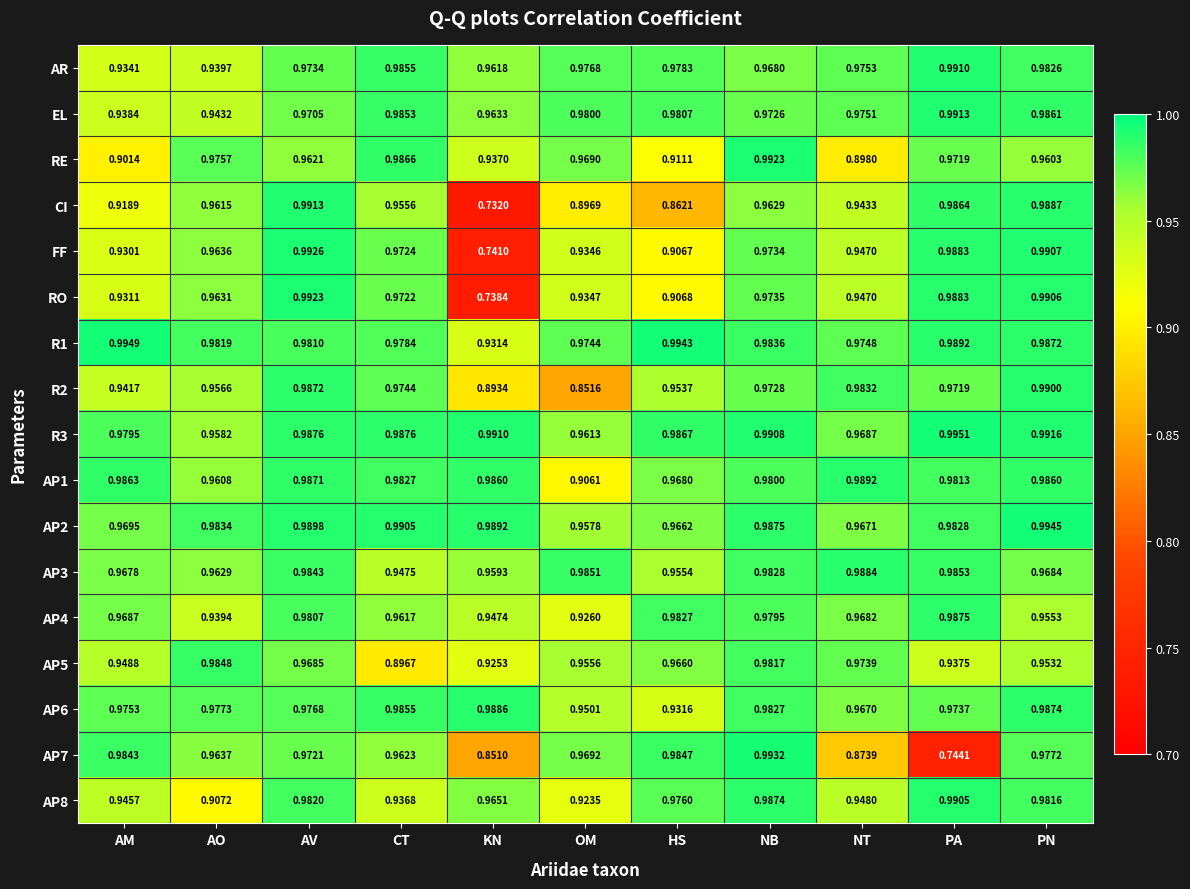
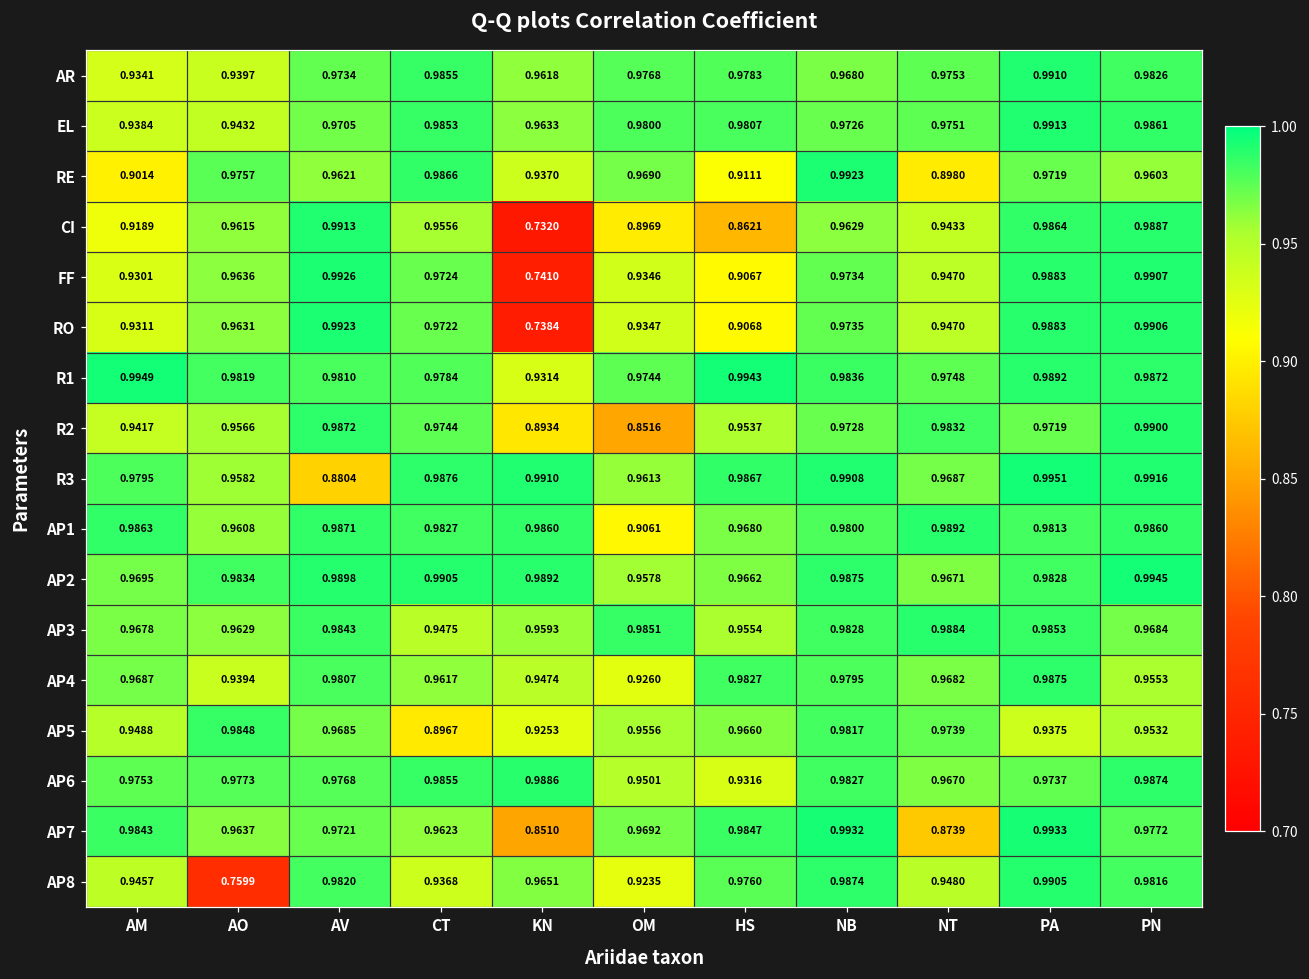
R3, AV: 0.9876 -> 0.8804
AP7, PA: 0.7441 -> 0.9933
AP8, AO: 0.9072 -> 0.7599
